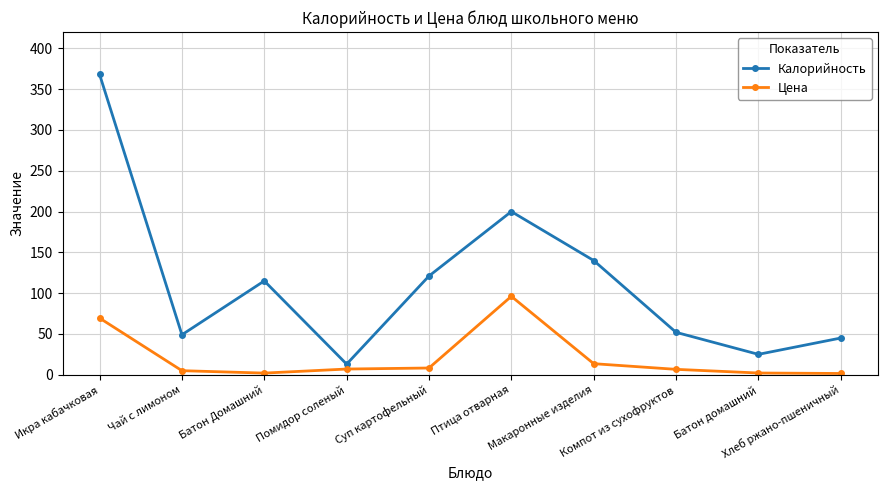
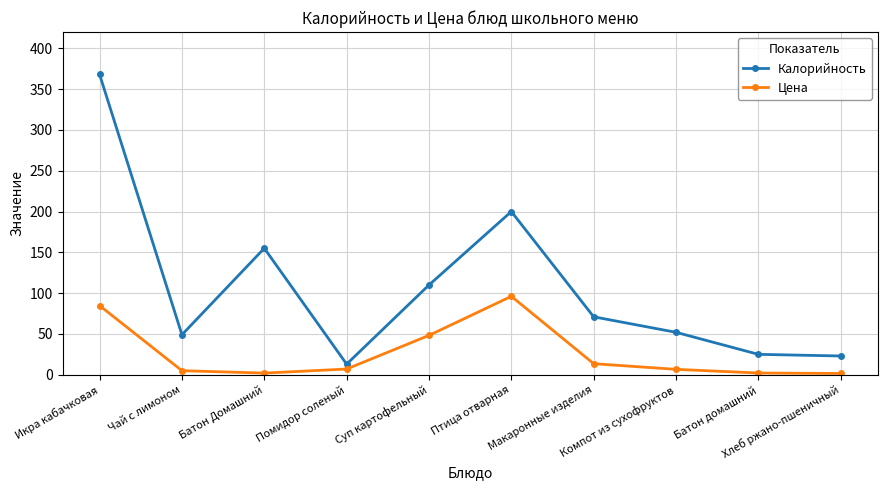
Цена, Икра кабачковая: 70 -> 80
Калорийность, Батон Домашний: 120 -> 160
Калорийность, Суп картофельный: 120 -> 110
Цена, Суп картофельный: 10 -> 50
Калорийность, Макаронные изделия: 140 -> 70
Калорийность, Хлеб ржано-пшеничный: 50 -> 20
